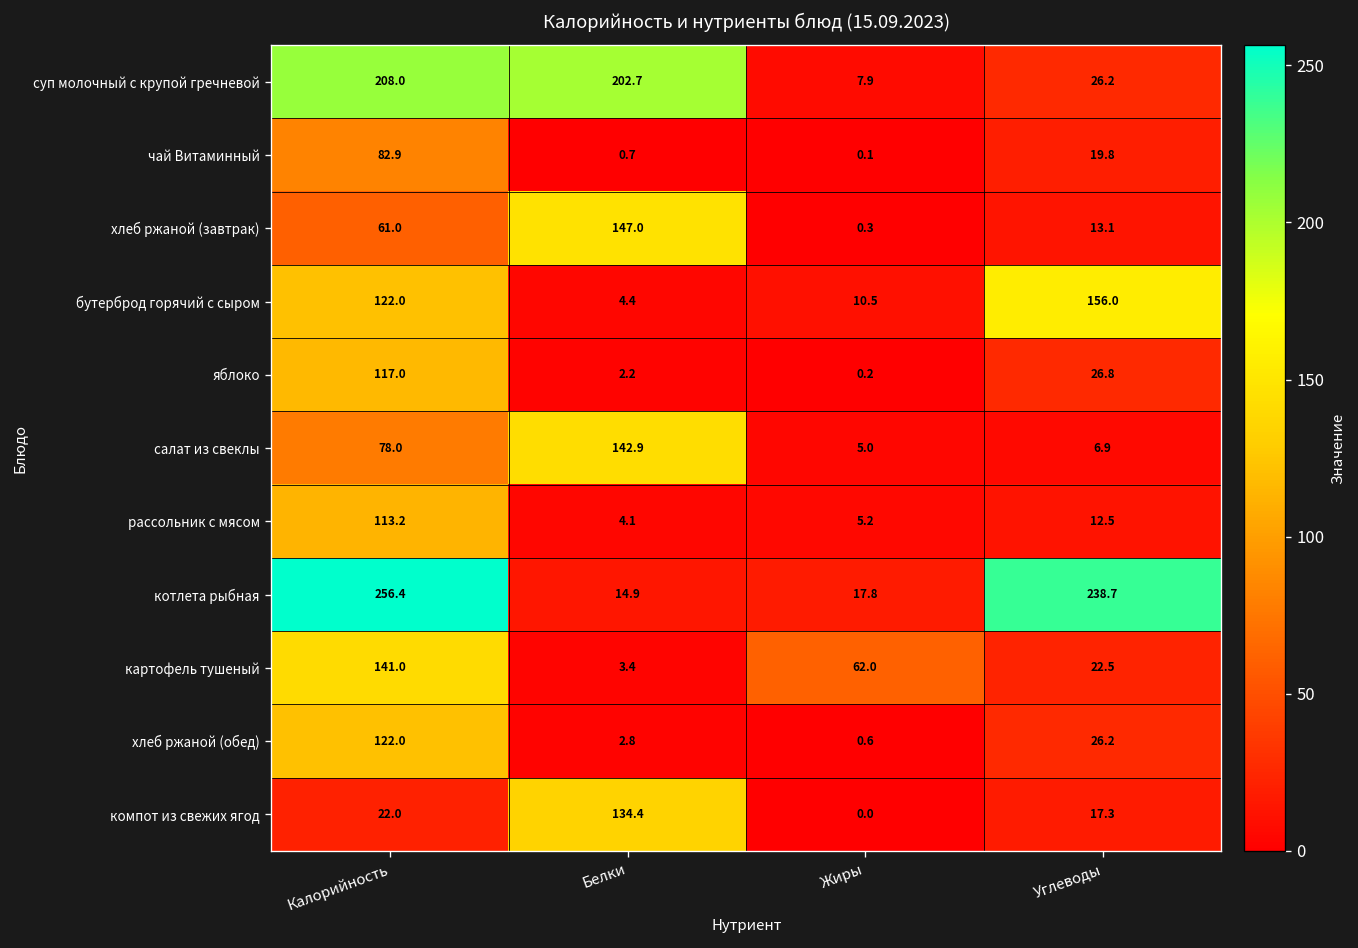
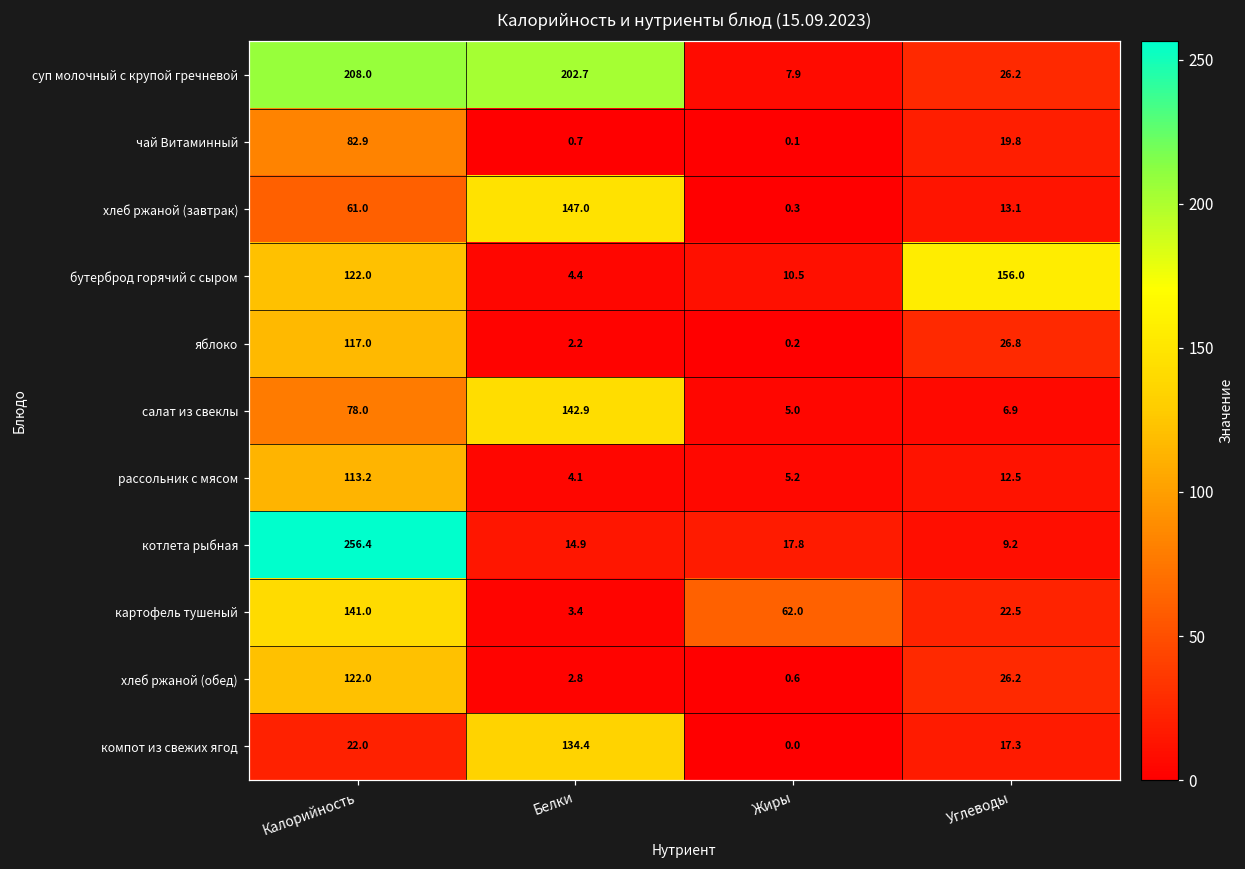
котлета рыбная, Углеводы: 238.7 -> 9.2
